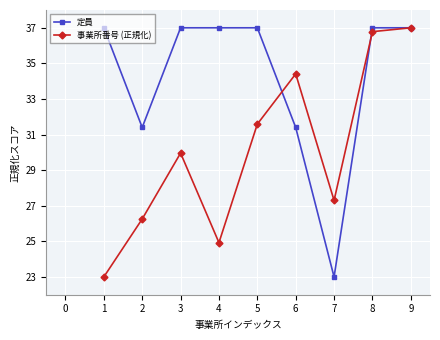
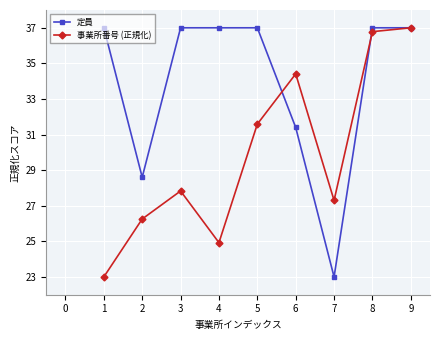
定員, 2: 31.4 -> 28.6
事業所番号 (正規化), 3: 30.0 -> 27.8
